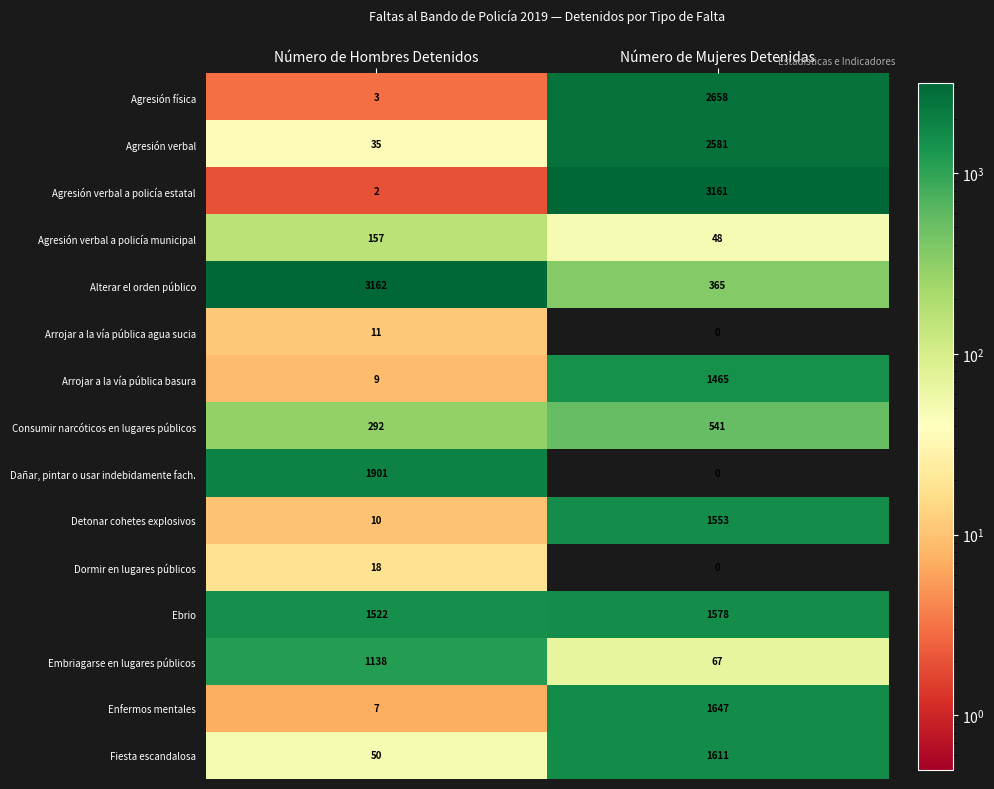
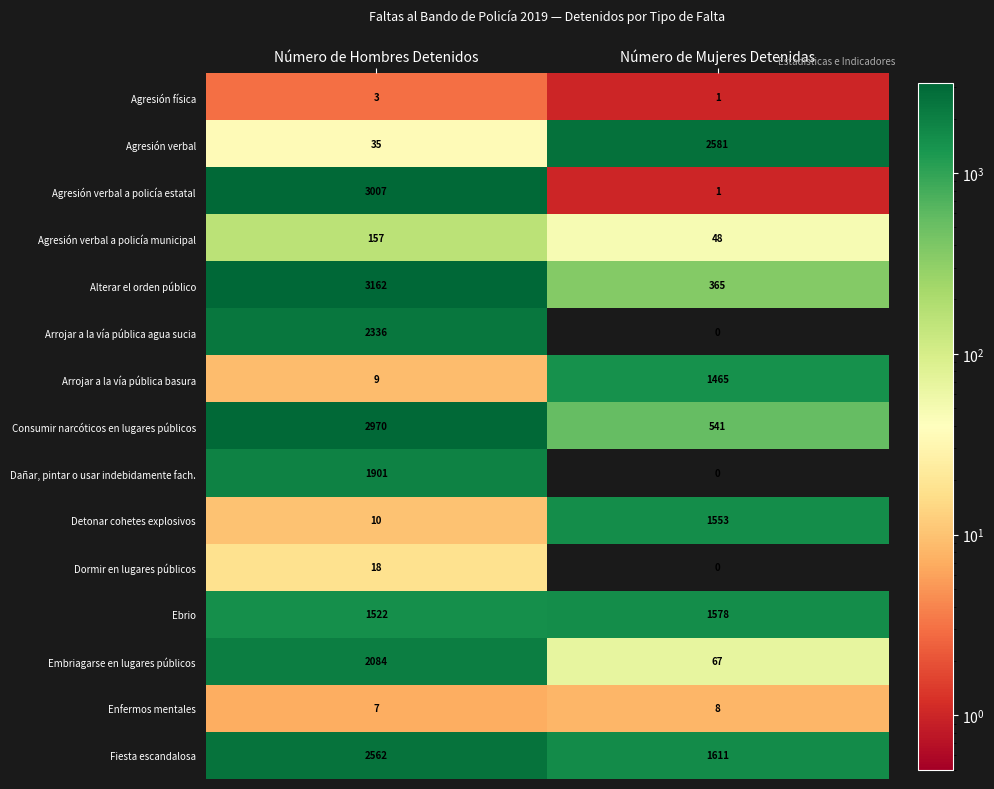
Agresión física, Número de Mujeres Detenidas: 2658 -> 1
Agresión verbal a policía estatal, Número de Hombres Detenidos: 2 -> 3007
Agresión verbal a policía estatal, Número de Mujeres Detenidas: 3161 -> 1
Arrojar a la vía pública agua sucia, Número de Hombres Detenidos: 11 -> 2336
Consumir narcóticos en lugares públicos, Número de Hombres Detenidos: 292 -> 2970
Embriagarse en lugares públicos, Número de Hombres Detenidos: 1138 -> 2084
Enfermos mentales, Número de Mujeres Detenidas: 1647 -> 8
Fiesta escandalosa, Número de Hombres Detenidos: 50 -> 2562
